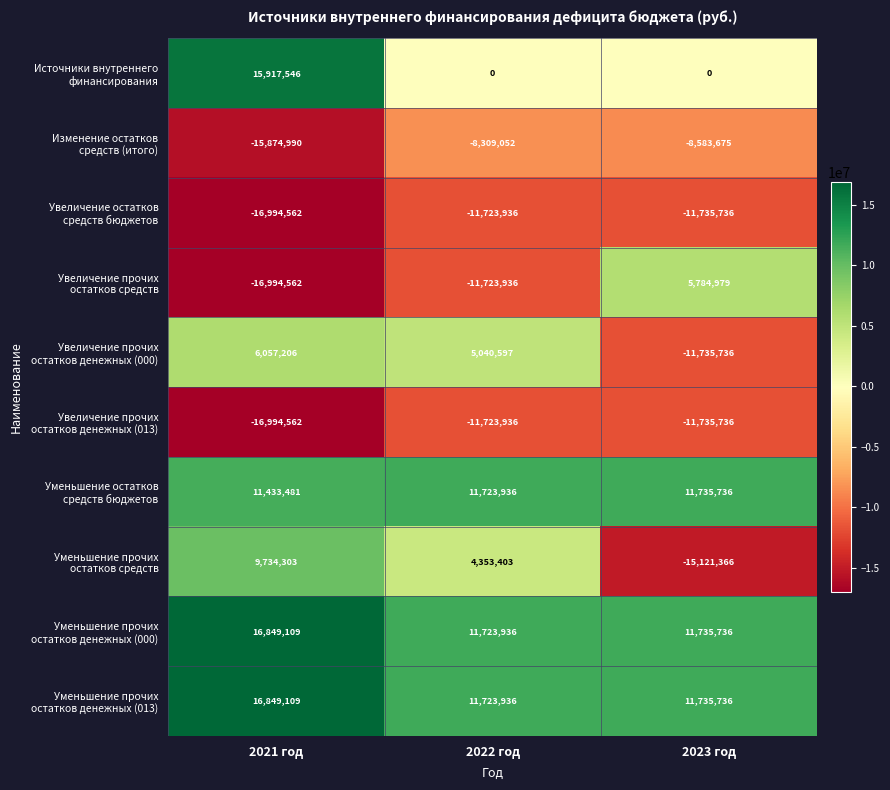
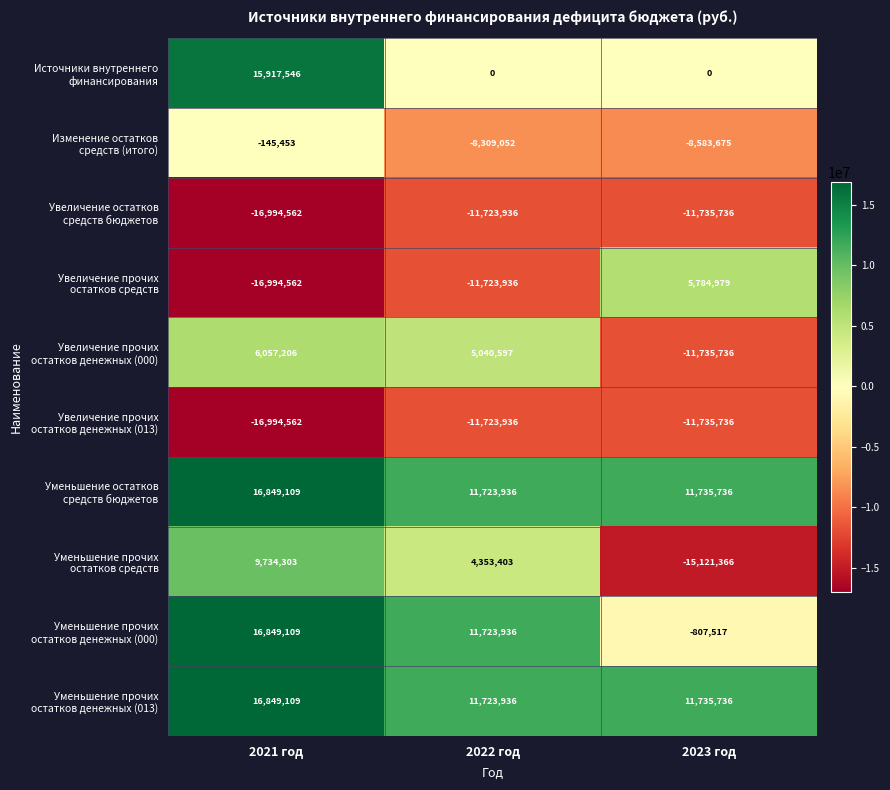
Изменение остатков средств (итого), 2021 год: -15,874,990 -> -145,453
Уменьшение остатков средств бюджетов, 2021 год: 11,433,481 -> 16,849,109
Уменьшение прочих остатков денежных (000), 2023 год: 11,735,736 -> -807,517
